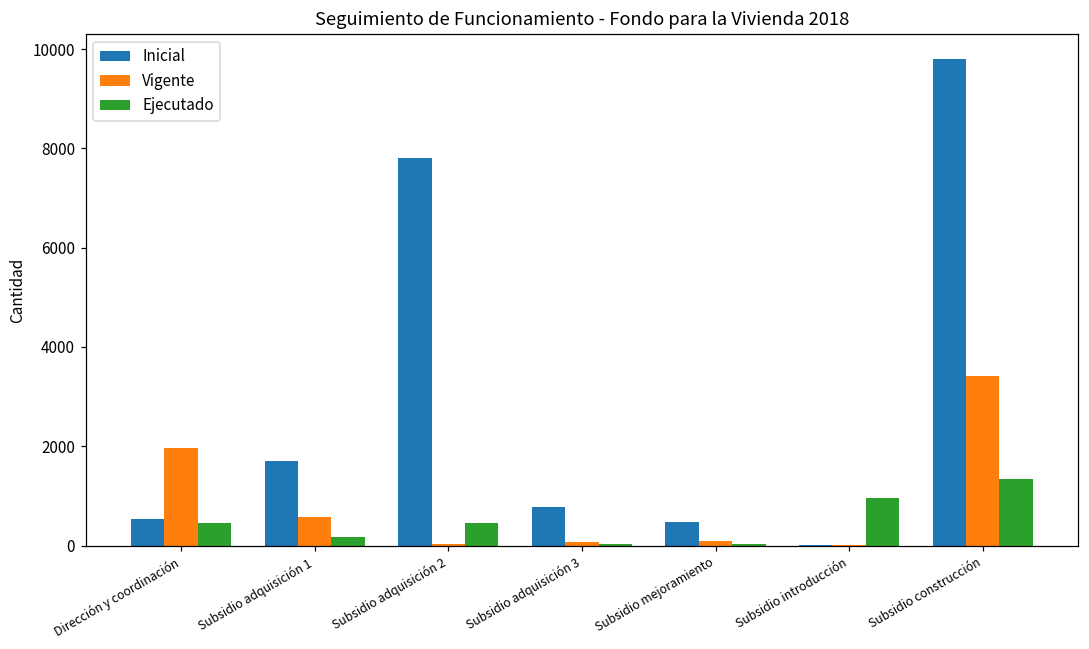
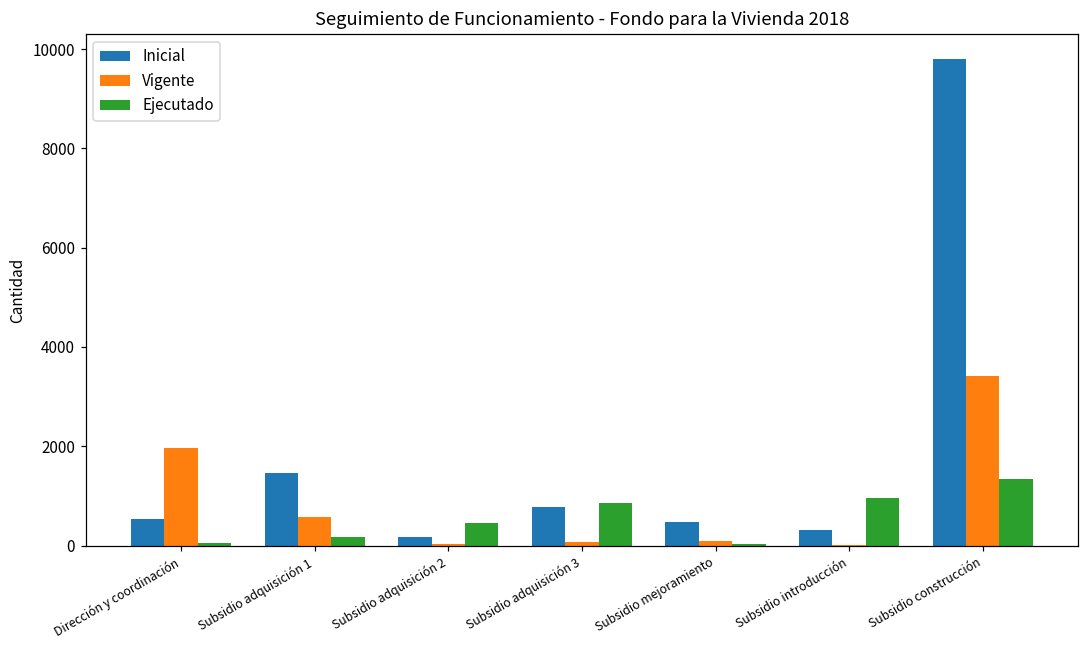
Ejecutado, Dirección y coordinación: 500 -> 100
Inicial, Subsidio adquisición 1: 1700 -> 1500
Inicial, Subsidio adquisición 2: 7800 -> 200
Ejecutado, Subsidio adquisición 3: 0 -> 900
Inicial, Subsidio introducción: 0 -> 300
